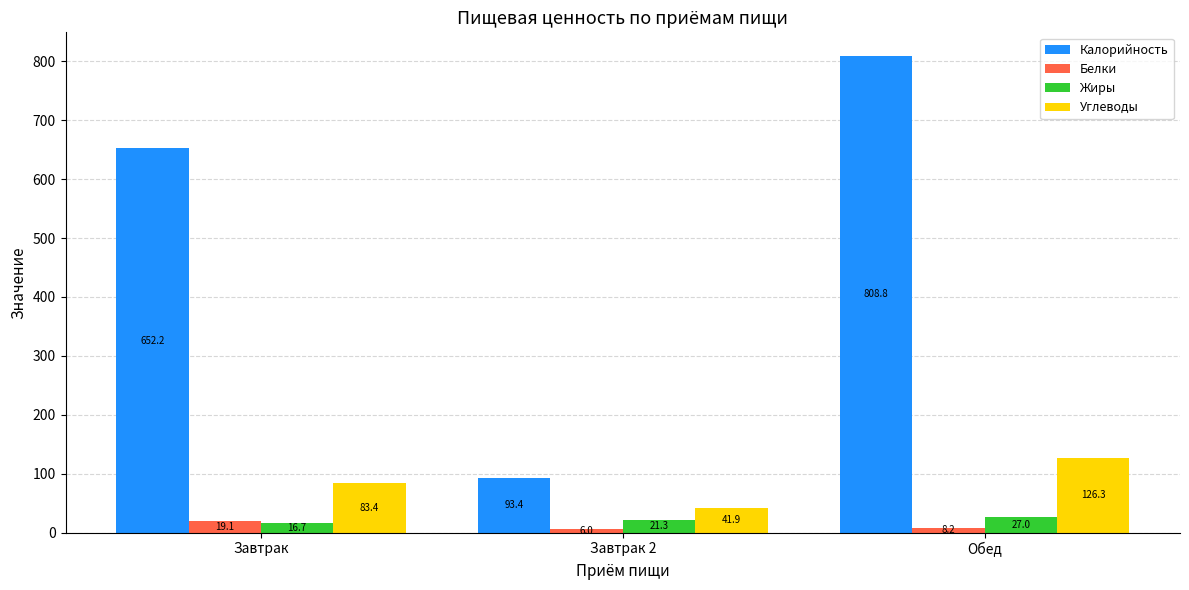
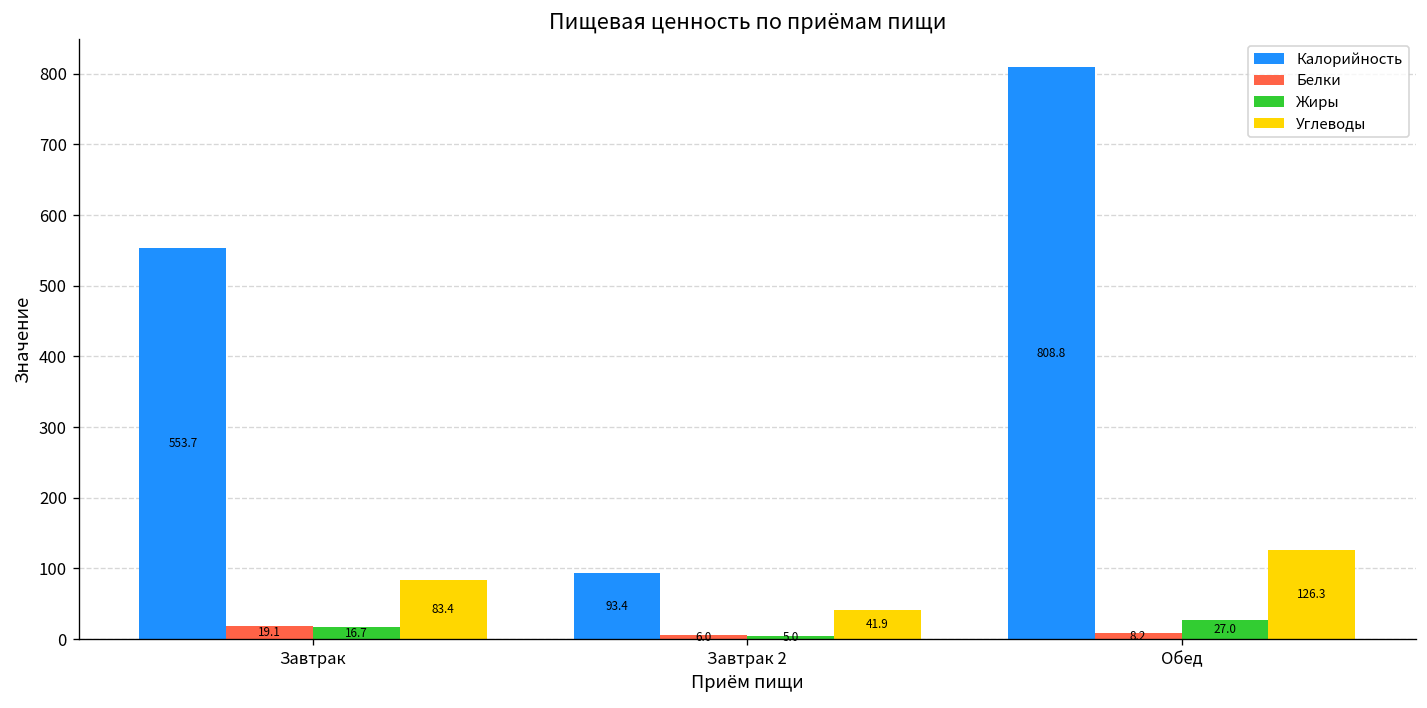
Калорийность, Завтрак: 652.2 -> 553.7
Жиры, Завтрак 2: 21.3 -> 5.0
